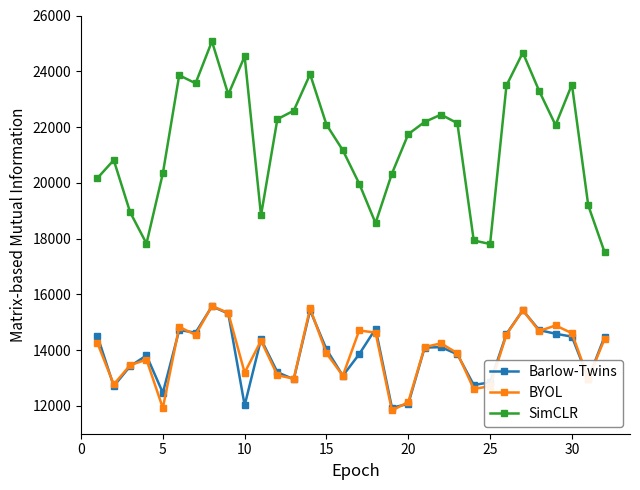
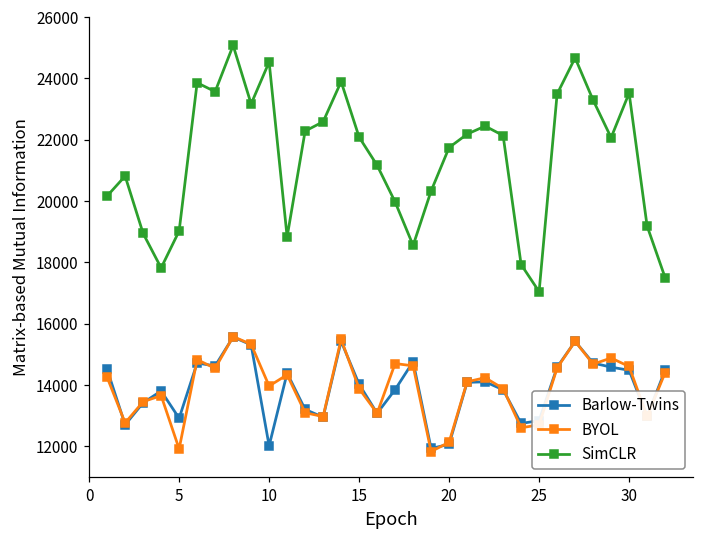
Barlow-Twins, 5: 12500 -> 12900
SimCLR, 5: 20300 -> 19000
BYOL, 10: 13200 -> 14000
SimCLR, 25: 17800 -> 17000
